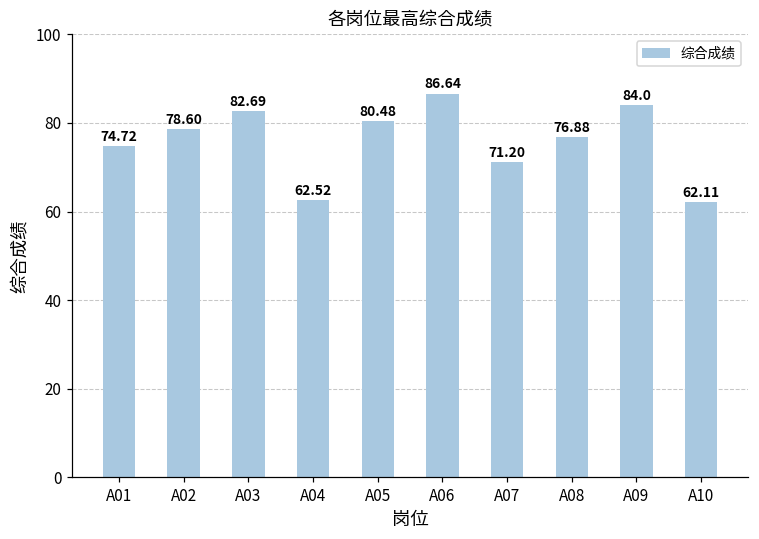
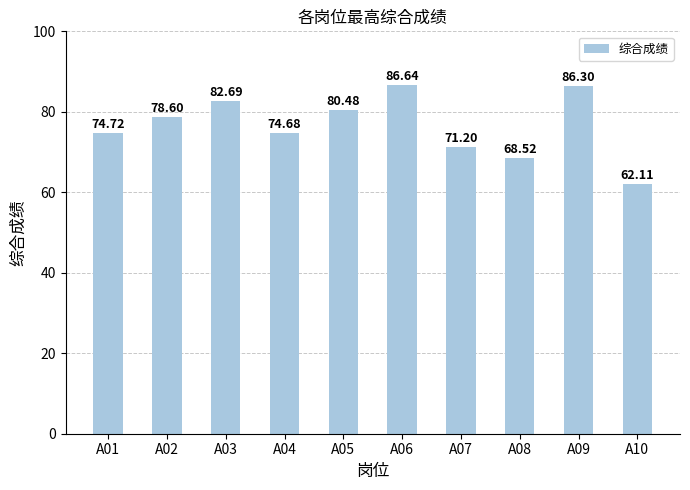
A04: 62.52 -> 74.68
A08: 76.88 -> 68.52
A09: 84.0 -> 86.30
